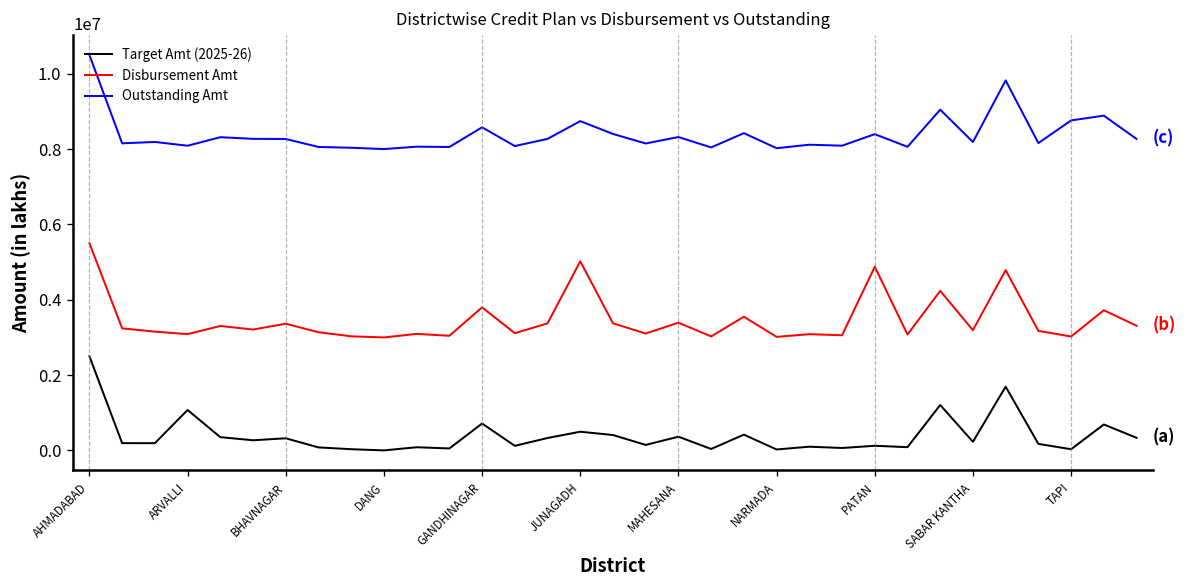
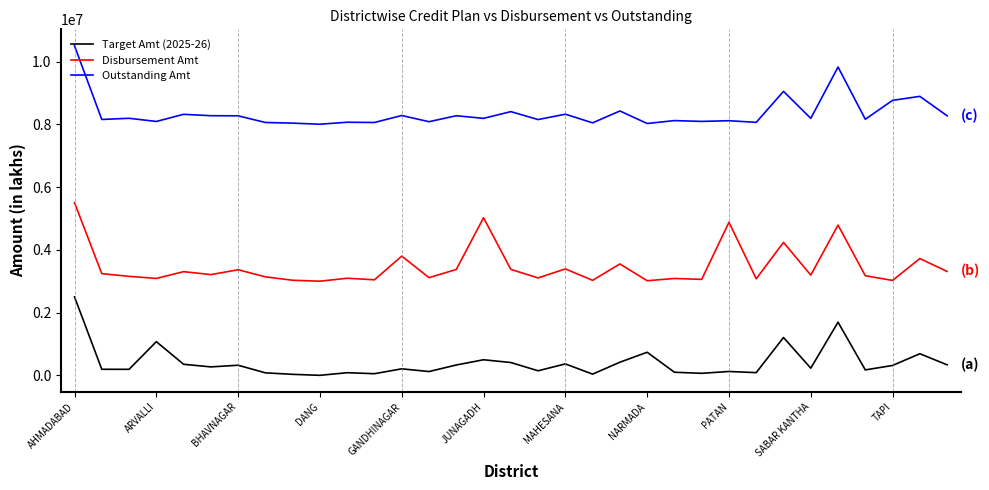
Target Amt (2025-26), GANDHINAGAR: 700000 -> 200000
Outstanding Amt, GANDHINAGAR: 8600000 -> 8300000
Outstanding Amt, JUNAGADH: 8700000 -> 8200000
Target Amt (2025-26), NARMADA: 0 -> 700000
Outstanding Amt, PATAN: 8400000 -> 8100000
Target Amt (2025-26), TAPI: 0 -> 300000
